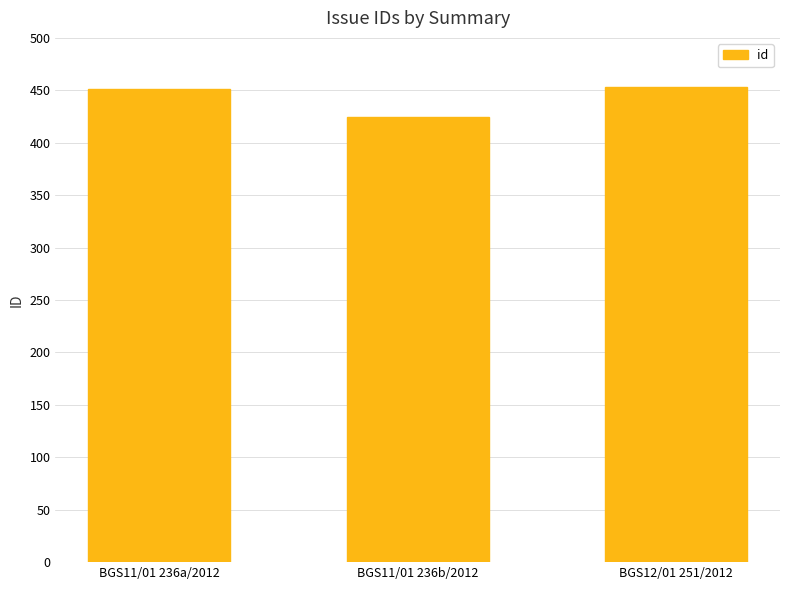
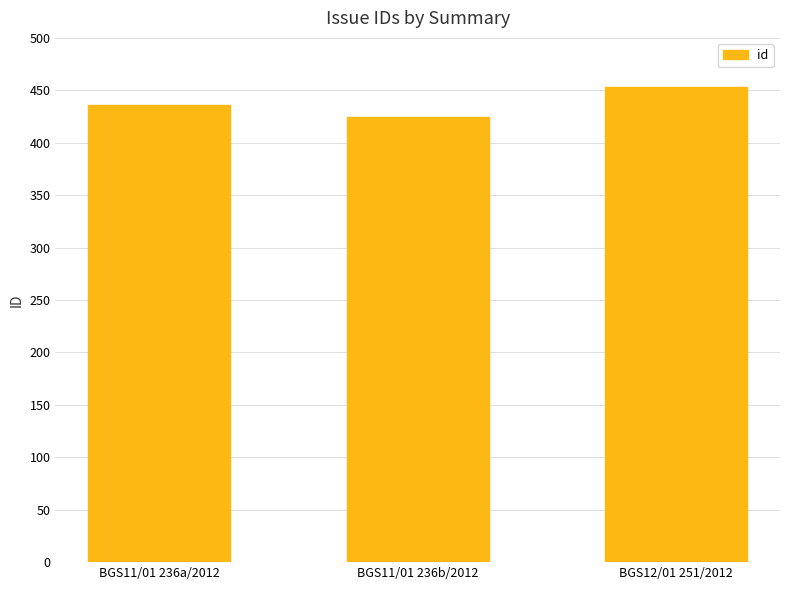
BGS11/01 236a/2012: 451 -> 436
